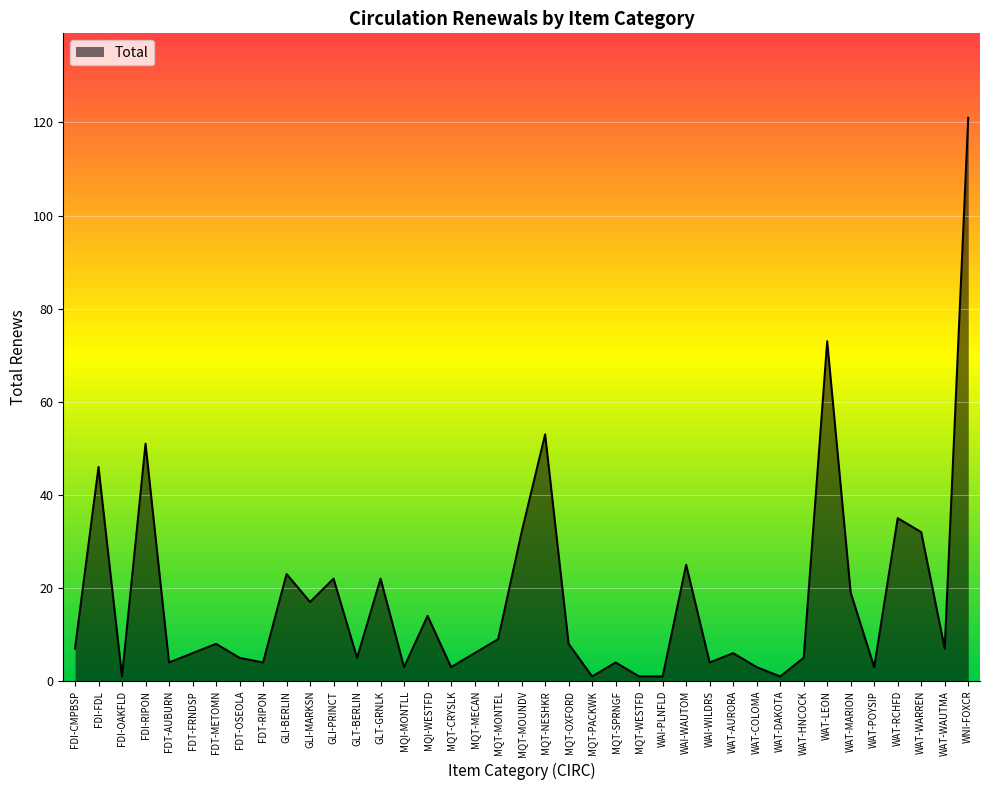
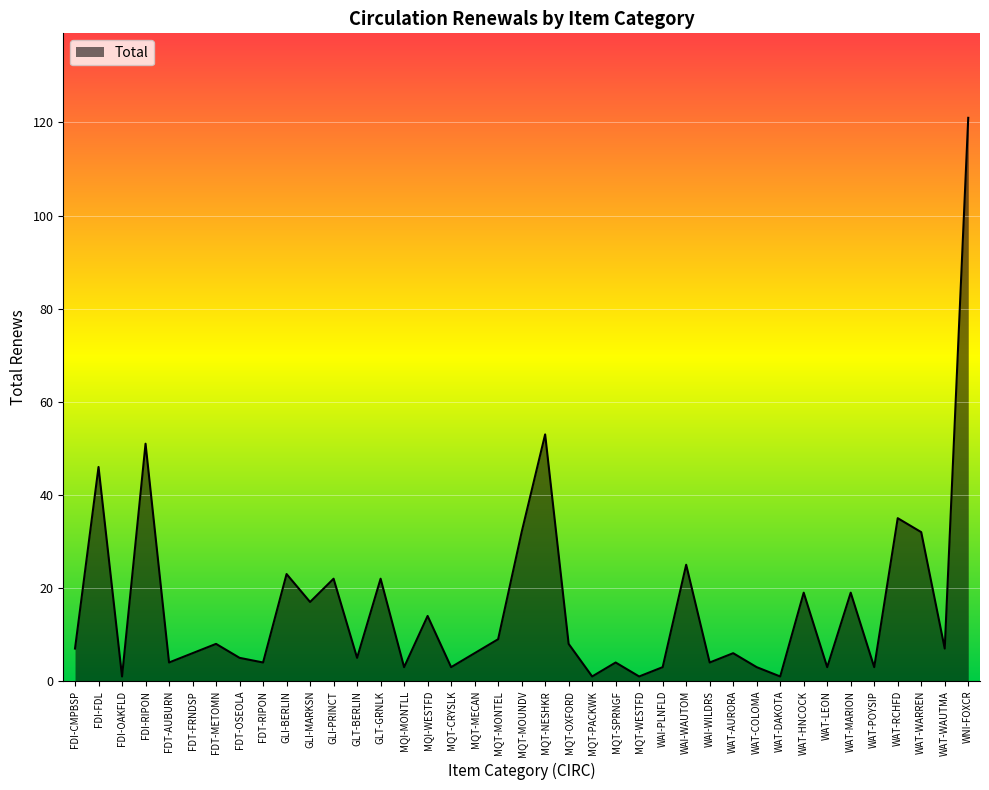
WAI-PLNFLD: 1 -> 3
WAT-HNCOCK: 5 -> 19
WAT-LEON: 73 -> 3
